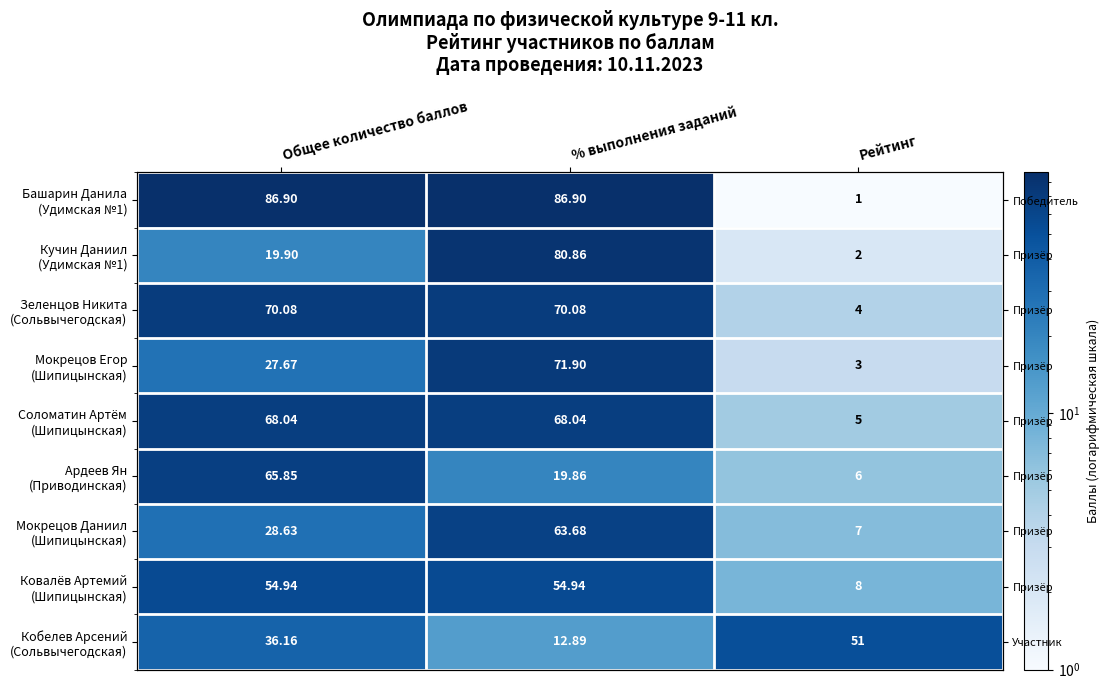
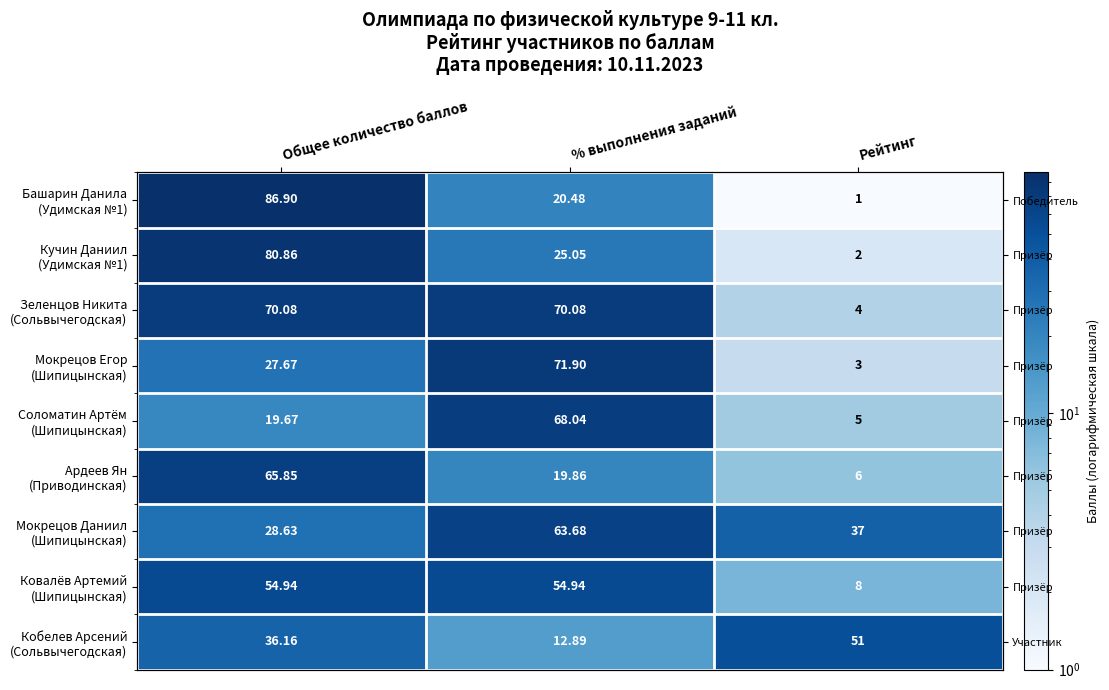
Башарин Данила (Удимская №1), % выполнения заданий: 86.90 -> 20.48
Кучин Даниил (Удимская №1), Общее количество баллов: 19.90 -> 80.86
Кучин Даниил (Удимская №1), % выполнения заданий: 80.86 -> 25.05
Соломатин Артём (Шипицынская), Общее количество баллов: 68.04 -> 19.67
Мокрецов Даниил (Шипицынская), Рейтинг: 7 -> 37
